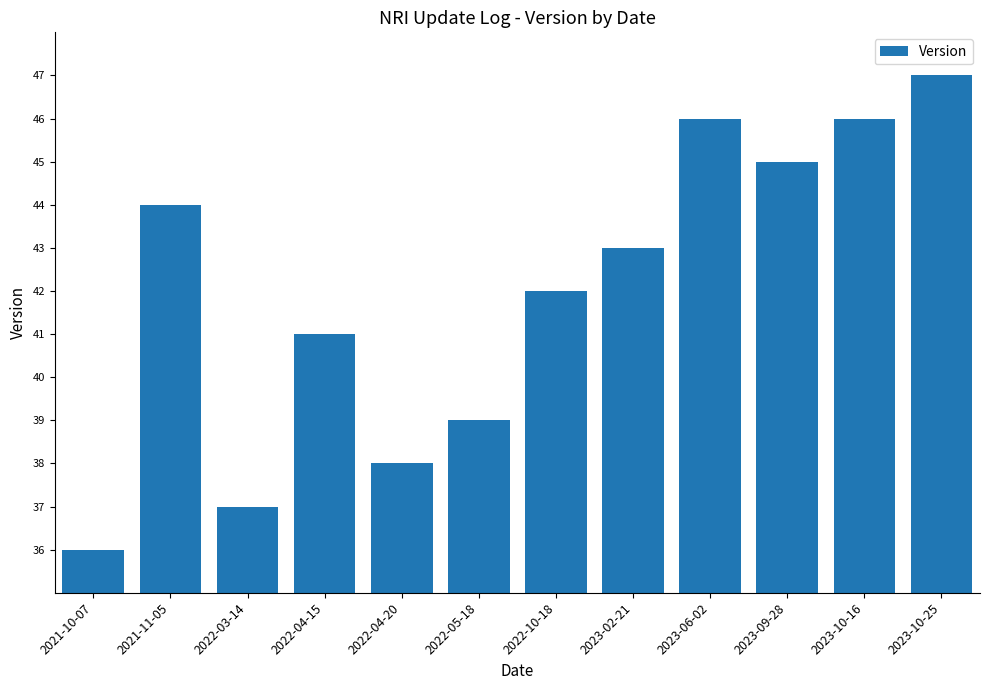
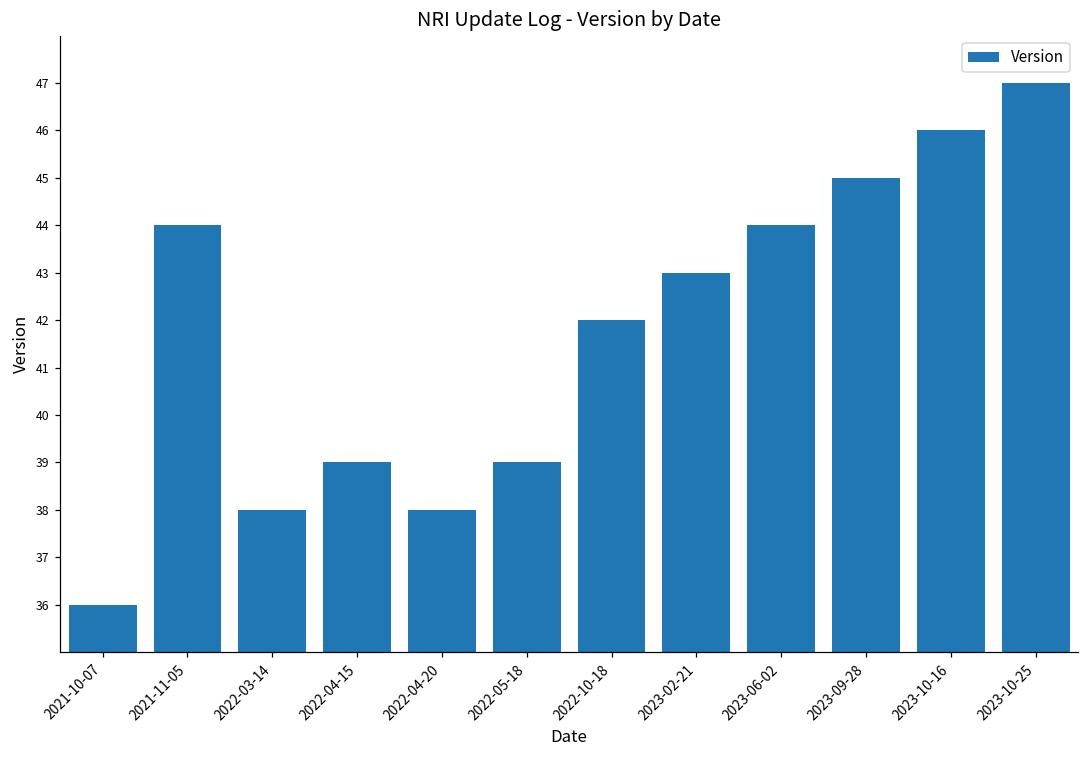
2022-03-14: 37 -> 38
2022-04-15: 41 -> 39
2023-06-02: 46 -> 44
